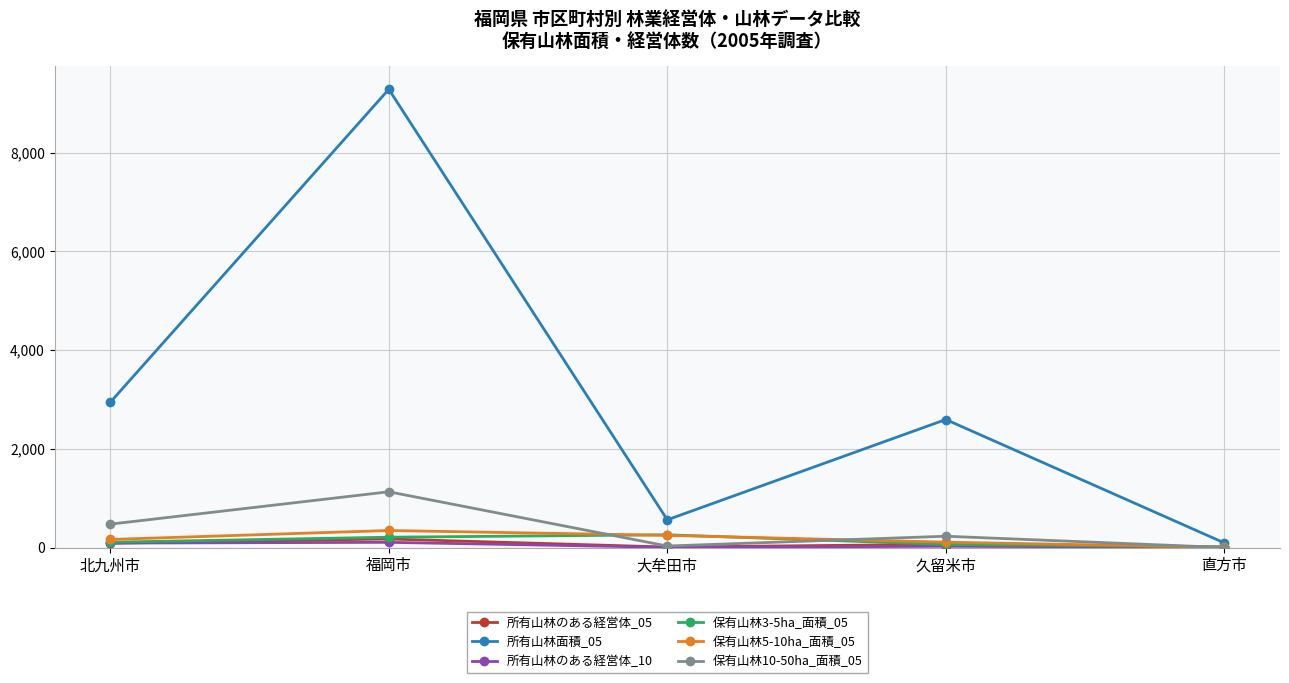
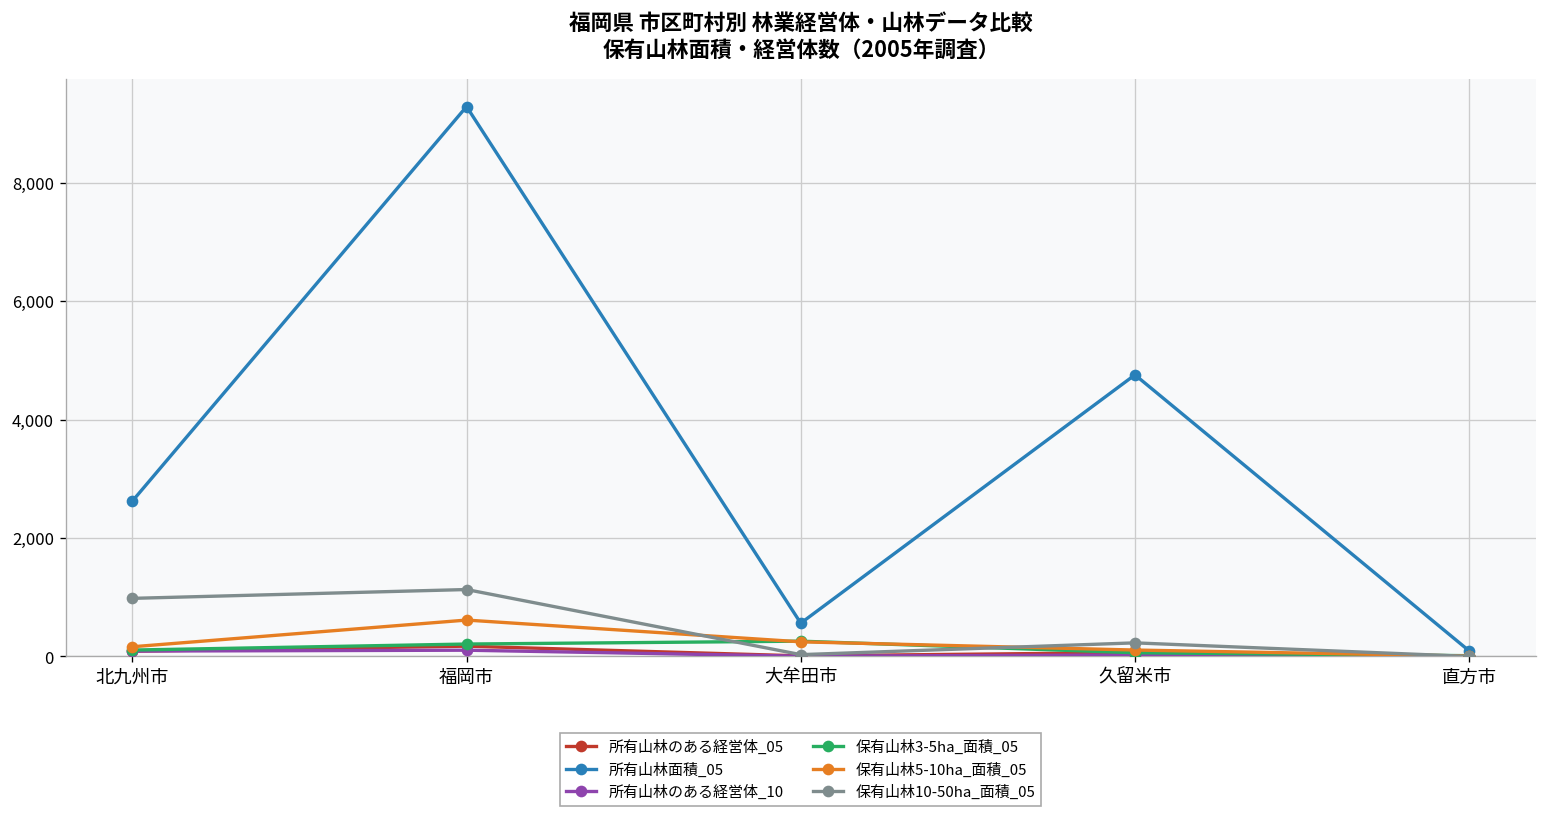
所有山林面積_05, 北九州市: 2,900 -> 2,600
保有山林10-50ha_面積_05, 北九州市: 500 -> 1,000
保有山林5-10ha_面積_05, 福岡市: 300 -> 600
所有山林面積_05, 久留米市: 2,600 -> 4,800
